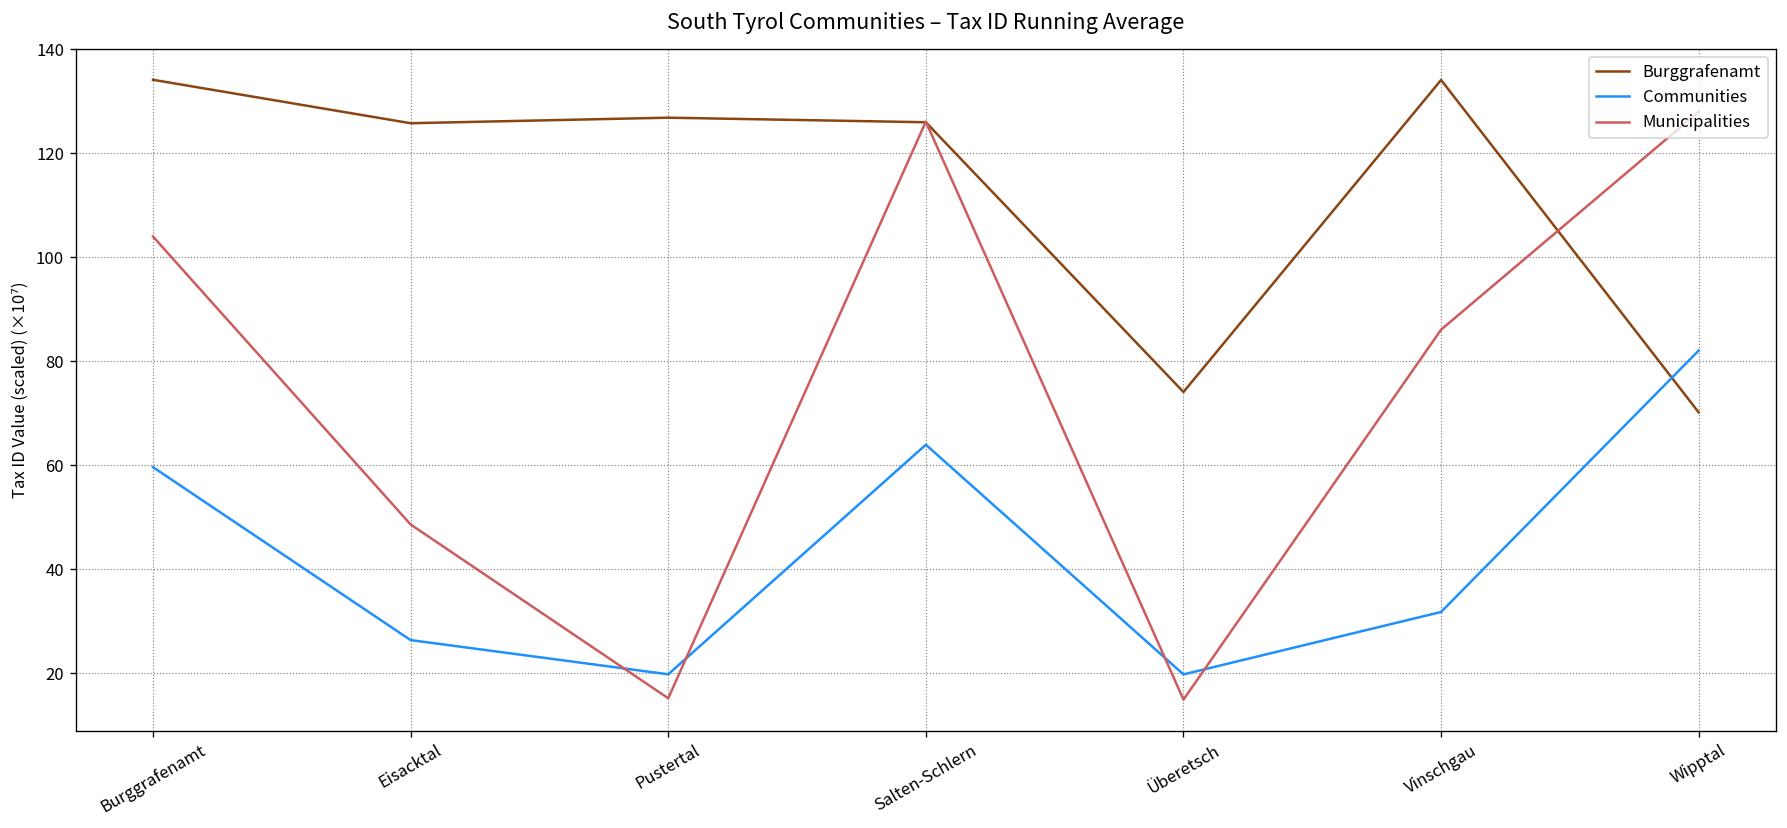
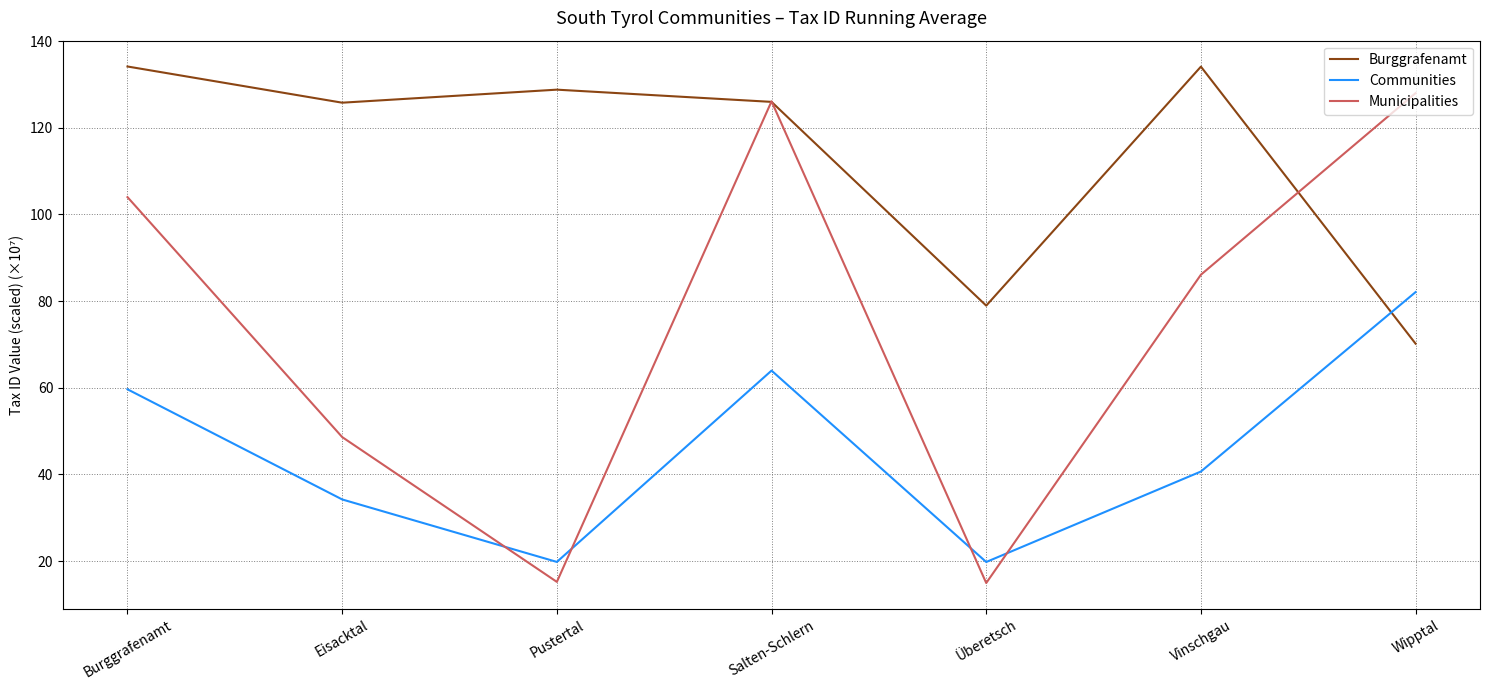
Communities, Eisacktal: 26 -> 34
Burggrafenamt, Pustertal: 127 -> 129
Burggrafenamt, Überetsch: 74 -> 79
Communities, Vinschgau: 32 -> 41
